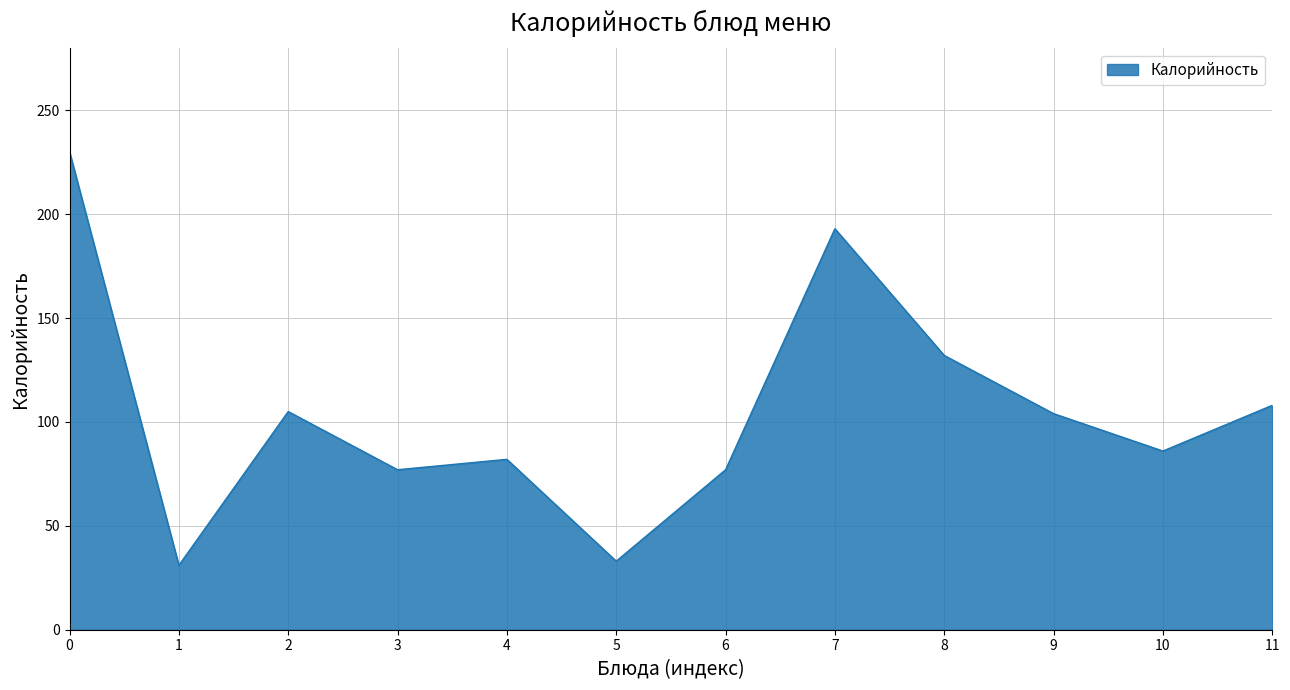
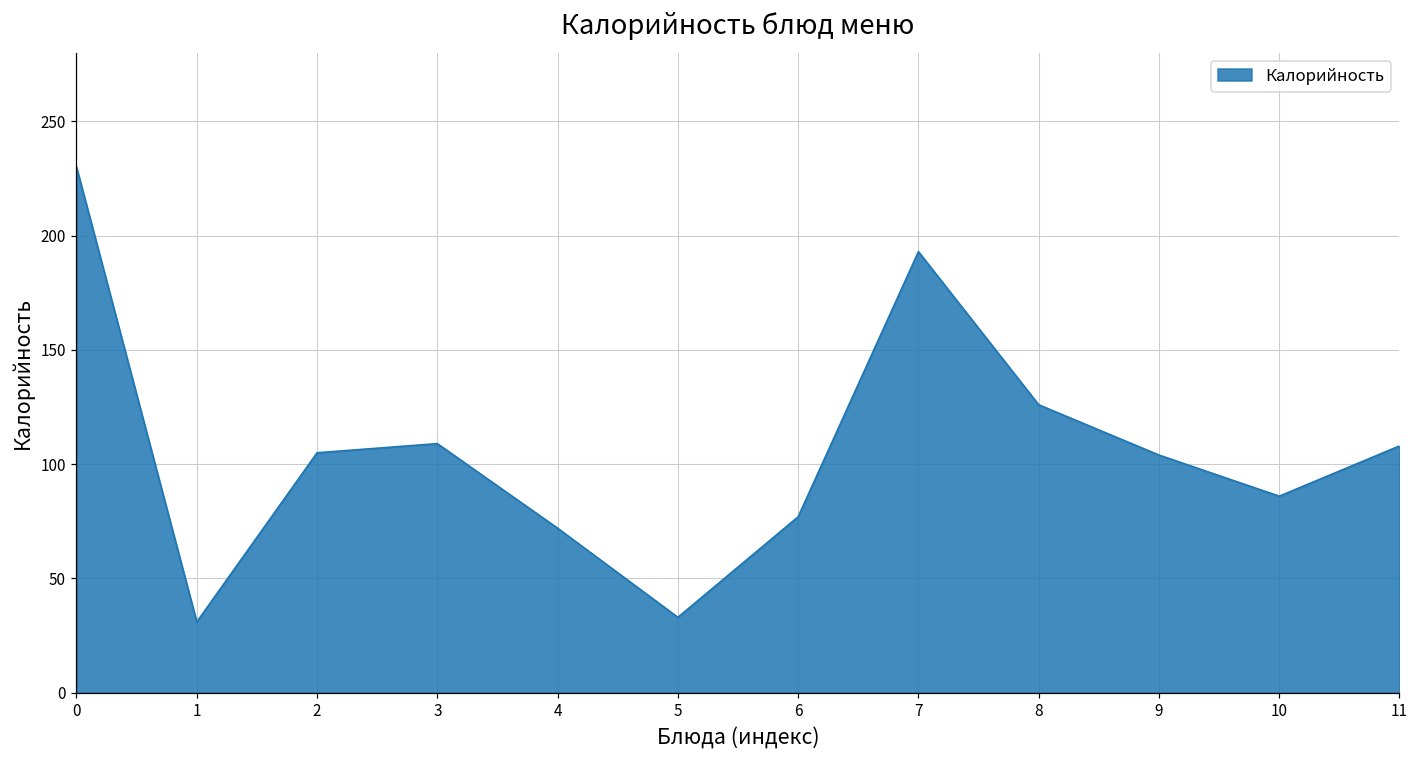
3: 77 -> 109
4: 82 -> 72
8: 132 -> 126
